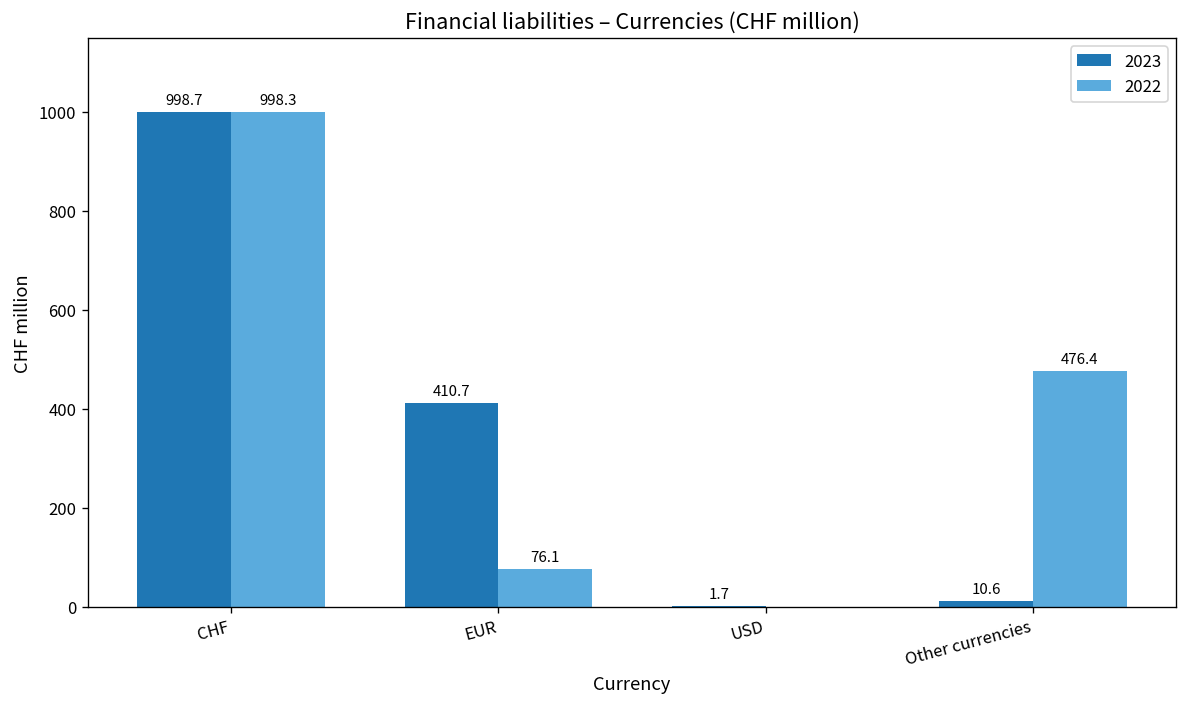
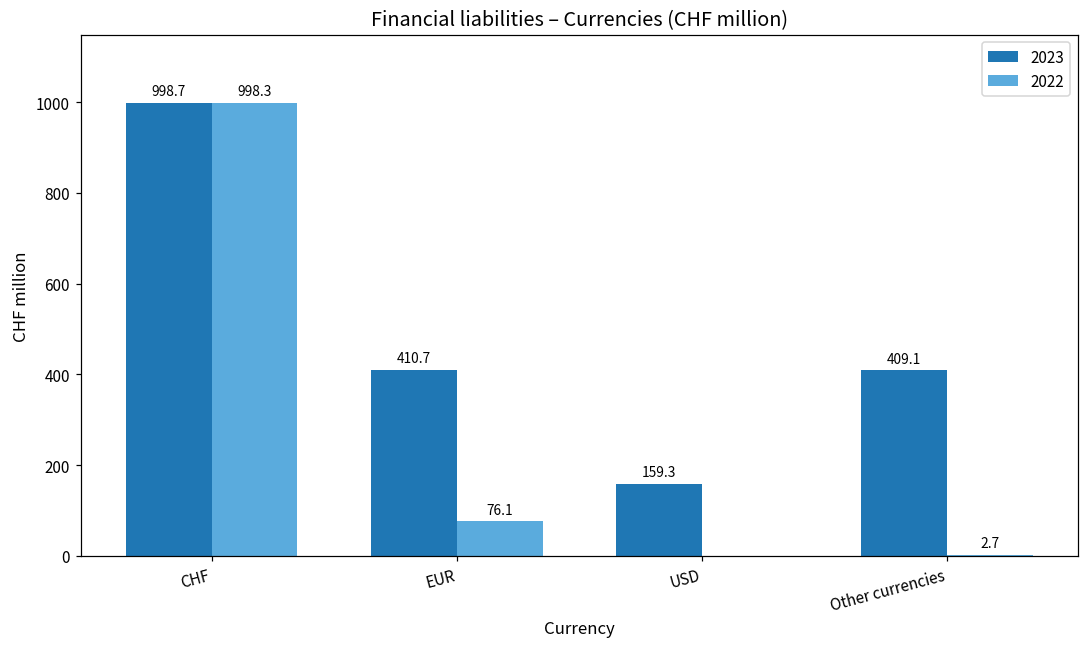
2023, USD: 1.7 -> 159.3
2023, Other currencies: 10.6 -> 409.1
2022, Other currencies: 476.4 -> 2.7
